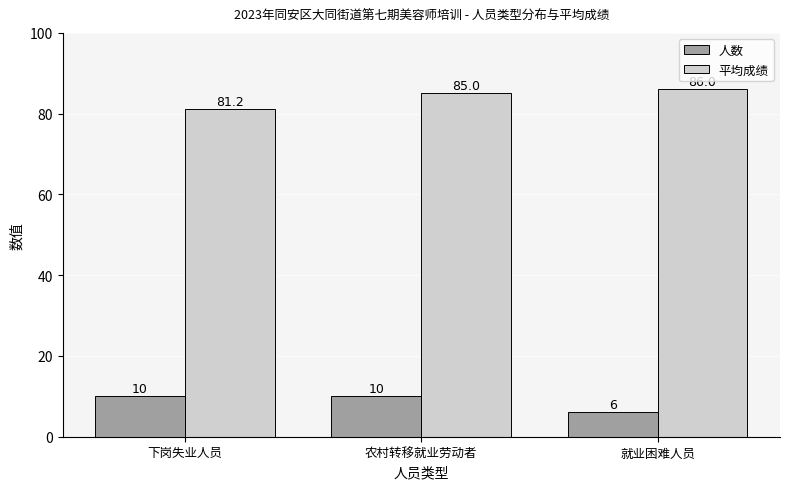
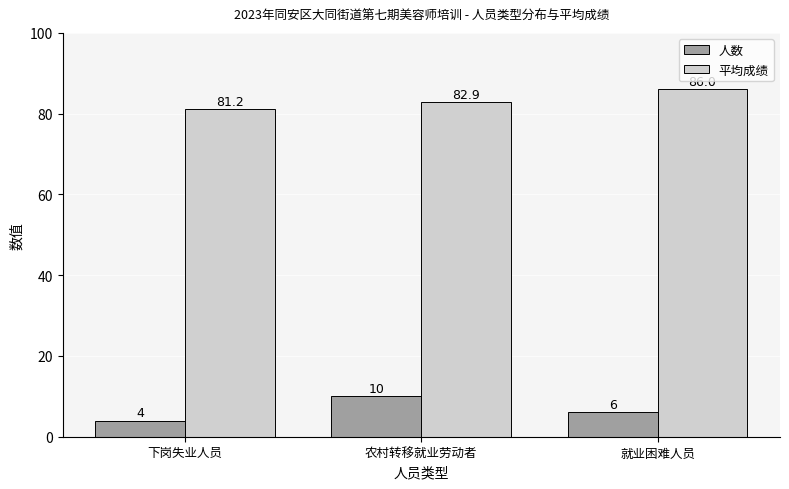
人数, 下岗失业人员: 10 -> 4
平均成绩, 农村转移就业劳动者: 85.0 -> 82.9
